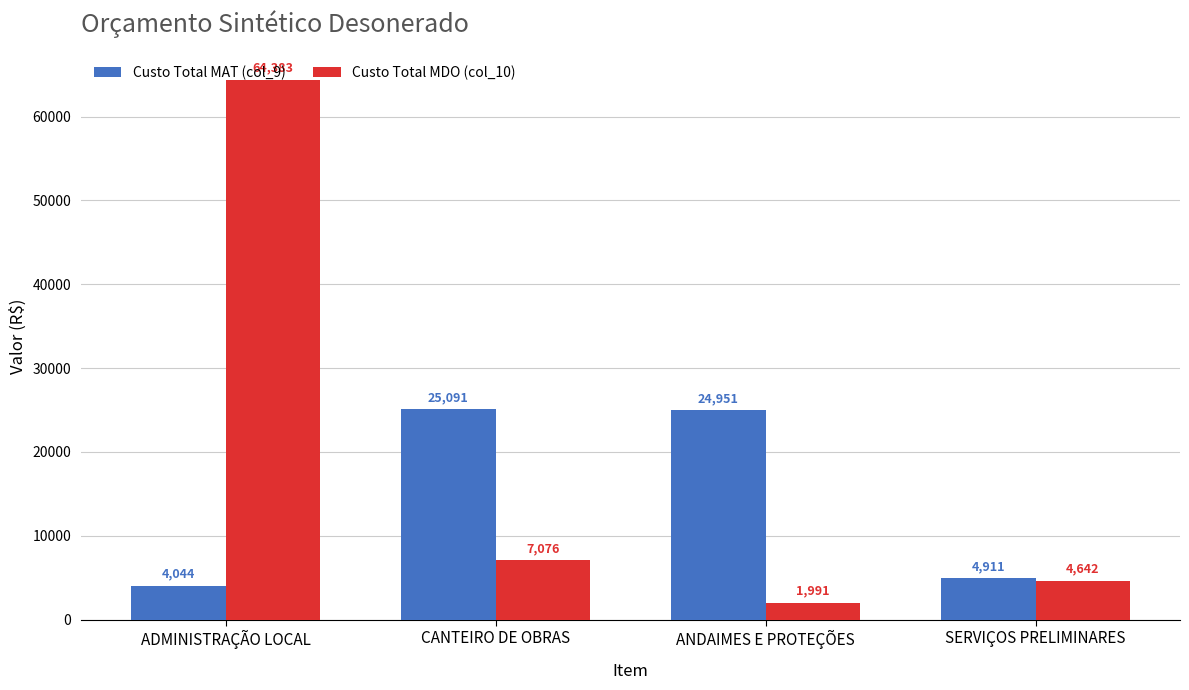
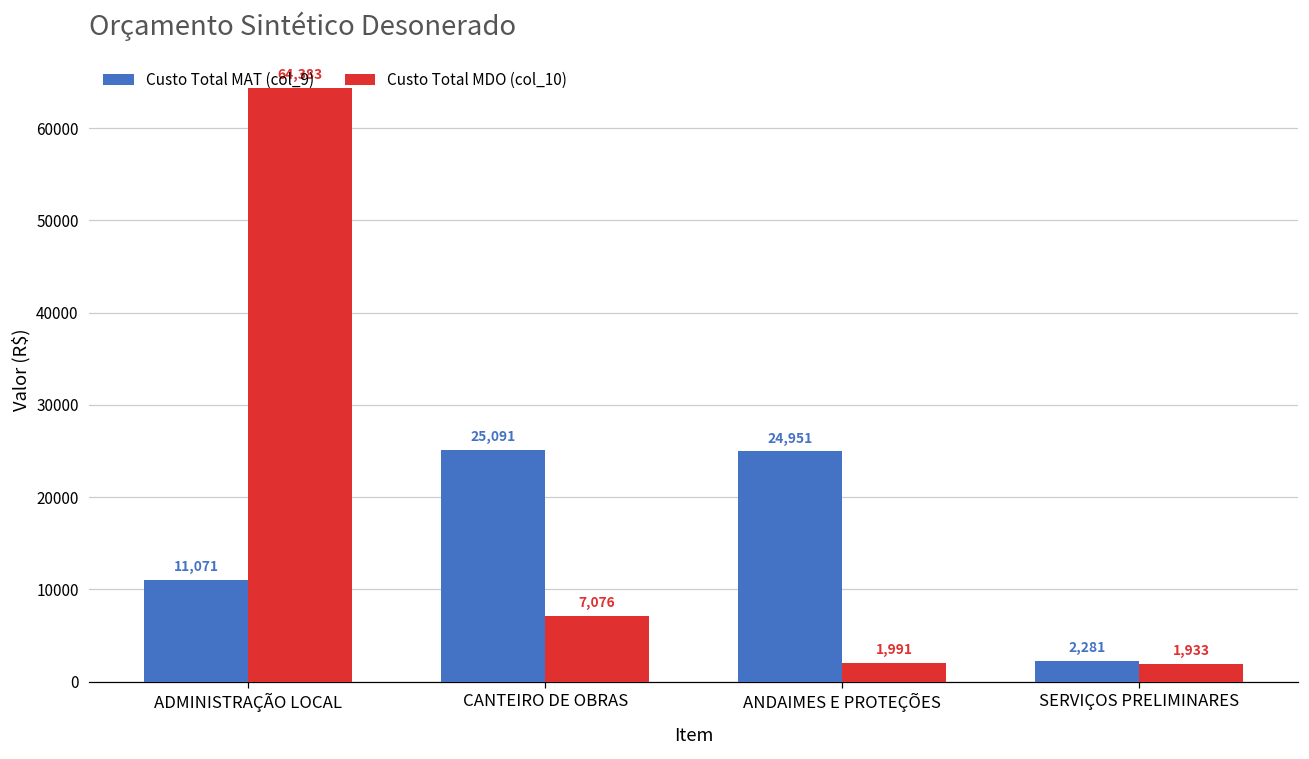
Custo Total MAT (col_9), ADMINISTRAÇÃO LOCAL: 4,044 -> 11,071
Custo Total MAT (col_9), SERVIÇOS PRELIMINARES: 4,911 -> 2,281
Custo Total MDO (col_10), SERVIÇOS PRELIMINARES: 4,642 -> 1,933
